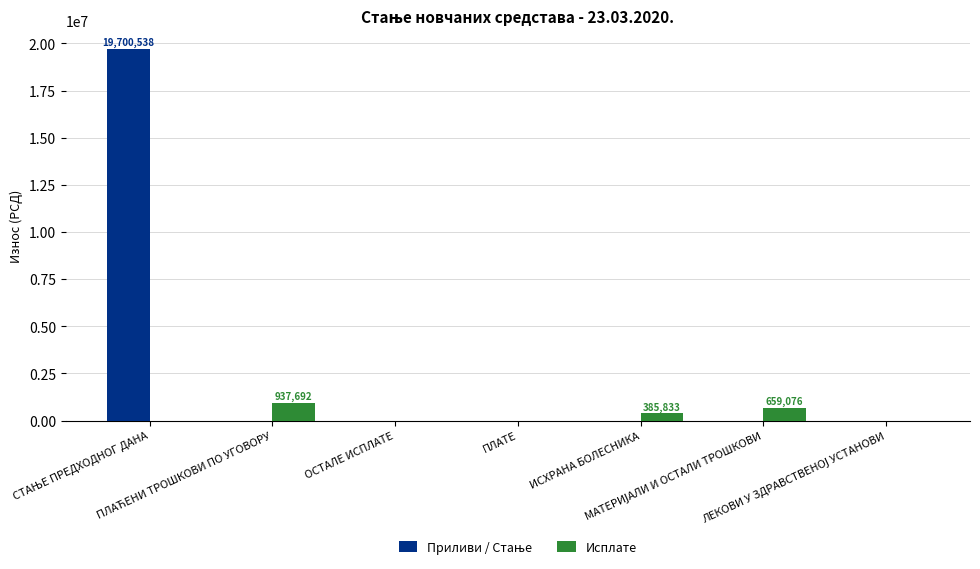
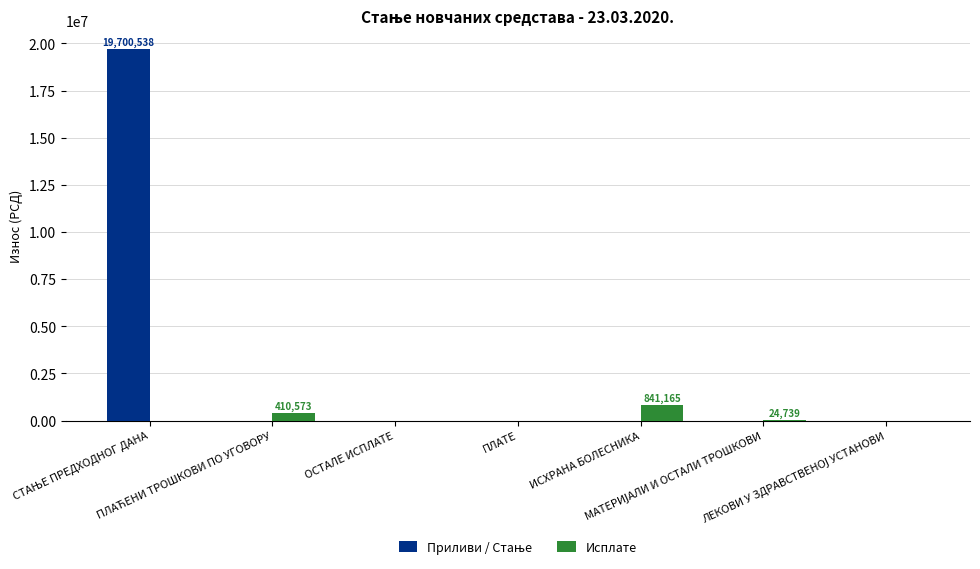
Исплате, ПЛАЋЕНИ ТРОШКОВИ ПО УГОВОРУ: 937,692 -> 410,573
Исплате, ИСХРАНА БОЛЕСНИКА: 385,833 -> 841,165
Исплате, МАТЕРИЈАЛИ И ОСТАЛИ ТРОШКОВИ: 659,076 -> 24,739
